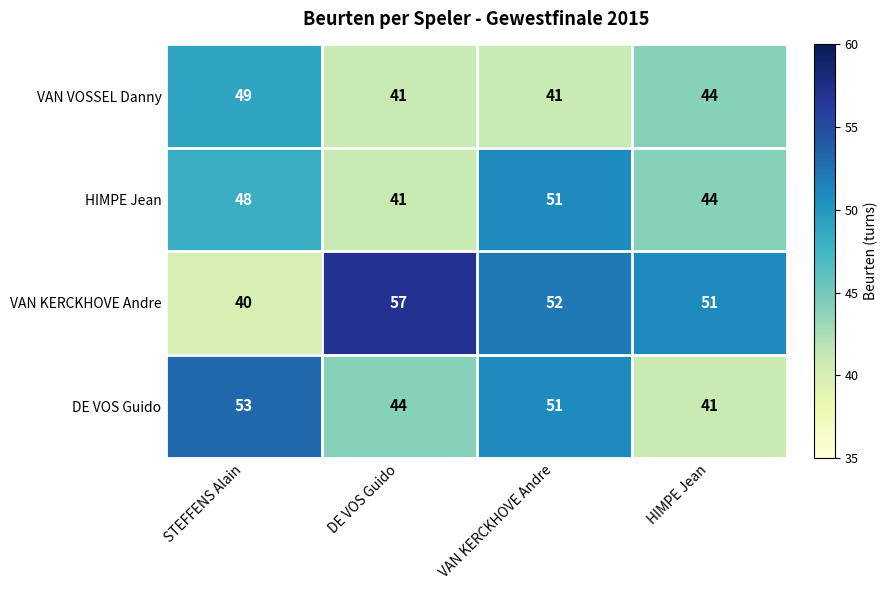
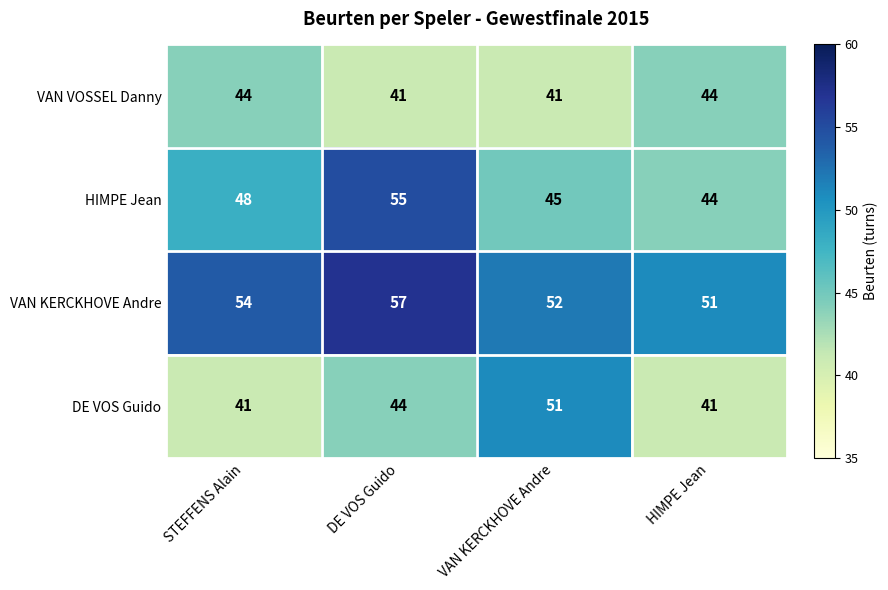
VAN VOSSEL Danny, STEFFENS Alain: 49 -> 44
HIMPE Jean, DE VOS Guido: 41 -> 55
HIMPE Jean, VAN KERCKHOVE Andre: 51 -> 45
VAN KERCKHOVE Andre, STEFFENS Alain: 40 -> 54
DE VOS Guido, STEFFENS Alain: 53 -> 41
